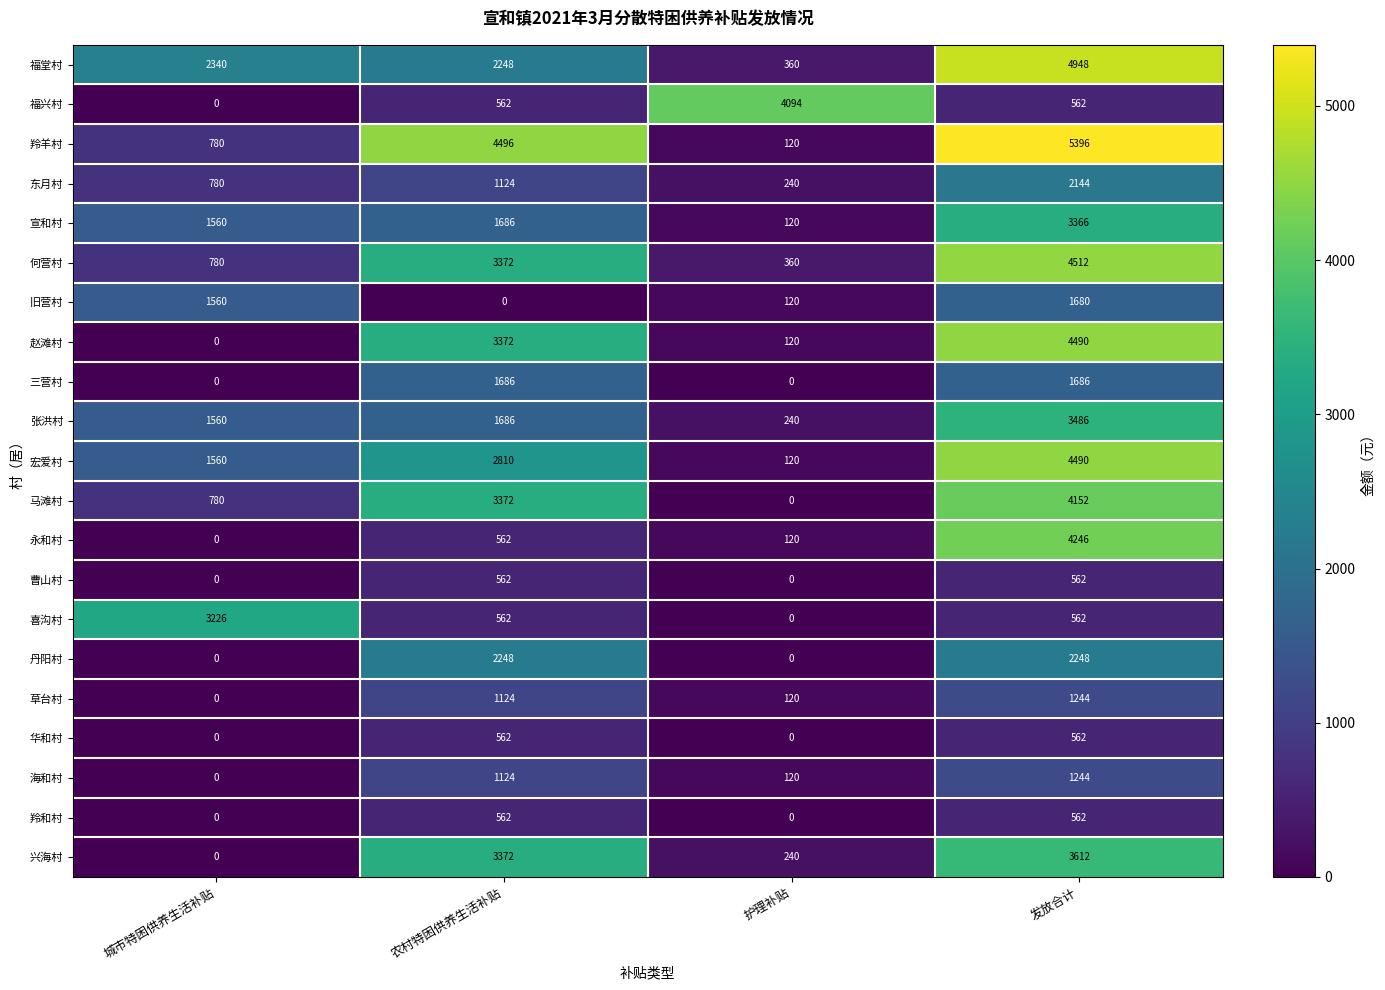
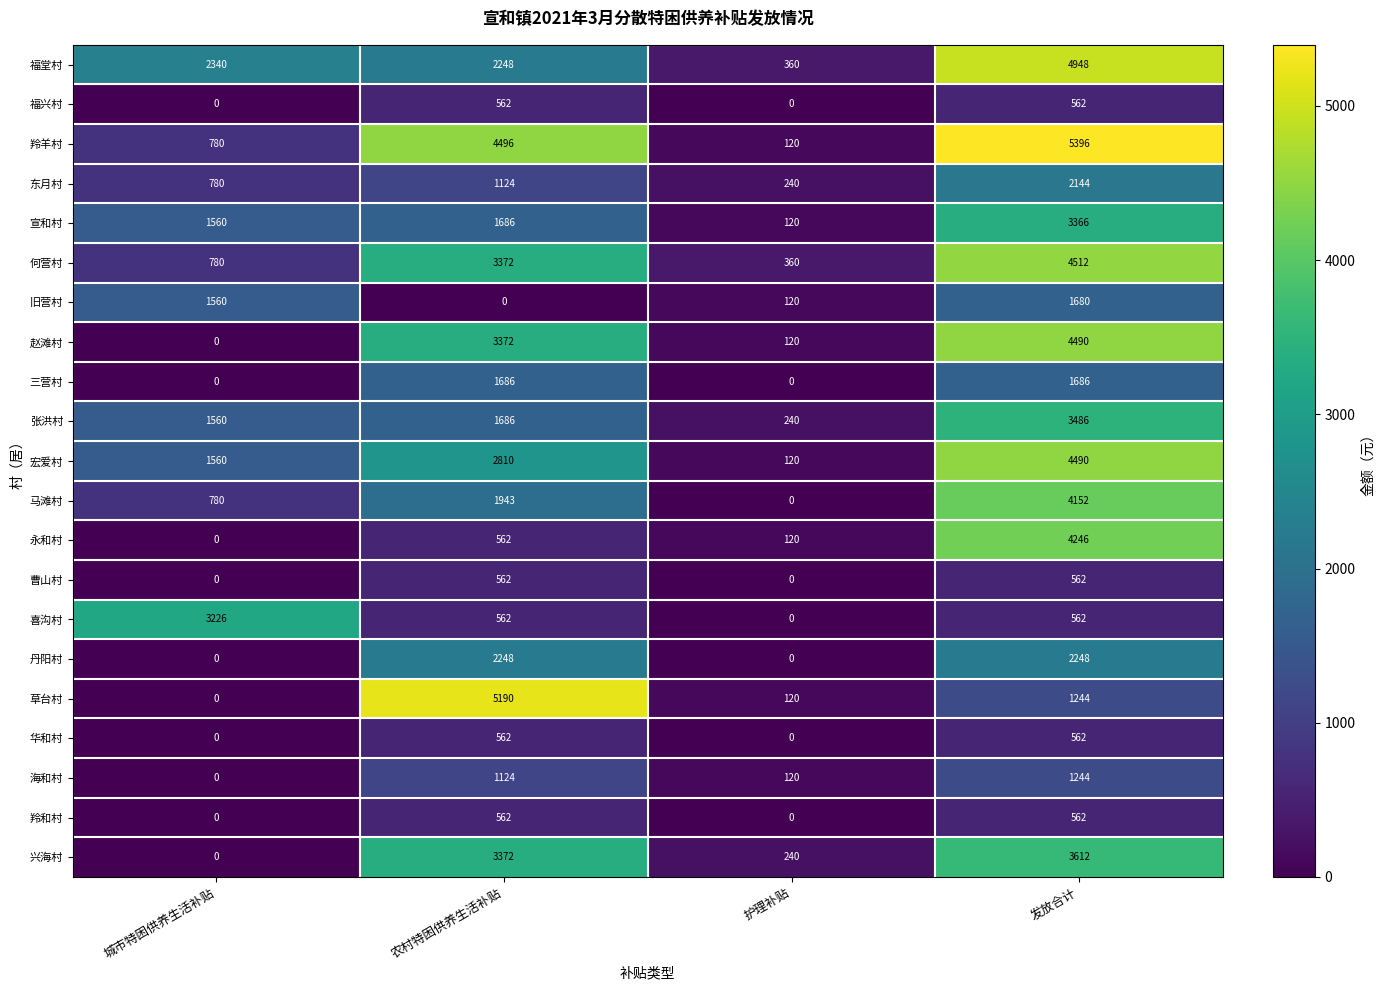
福兴村, 护理补贴: 4094 -> 0
马滩村, 农村特困供养生活补贴: 3372 -> 1943
草台村, 农村特困供养生活补贴: 1124 -> 5190
